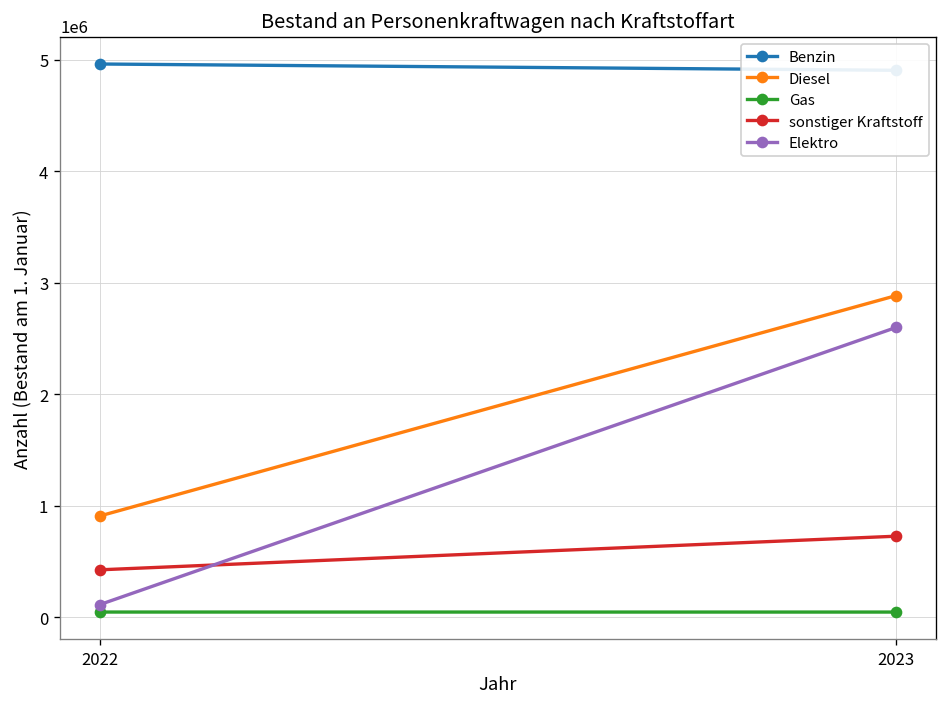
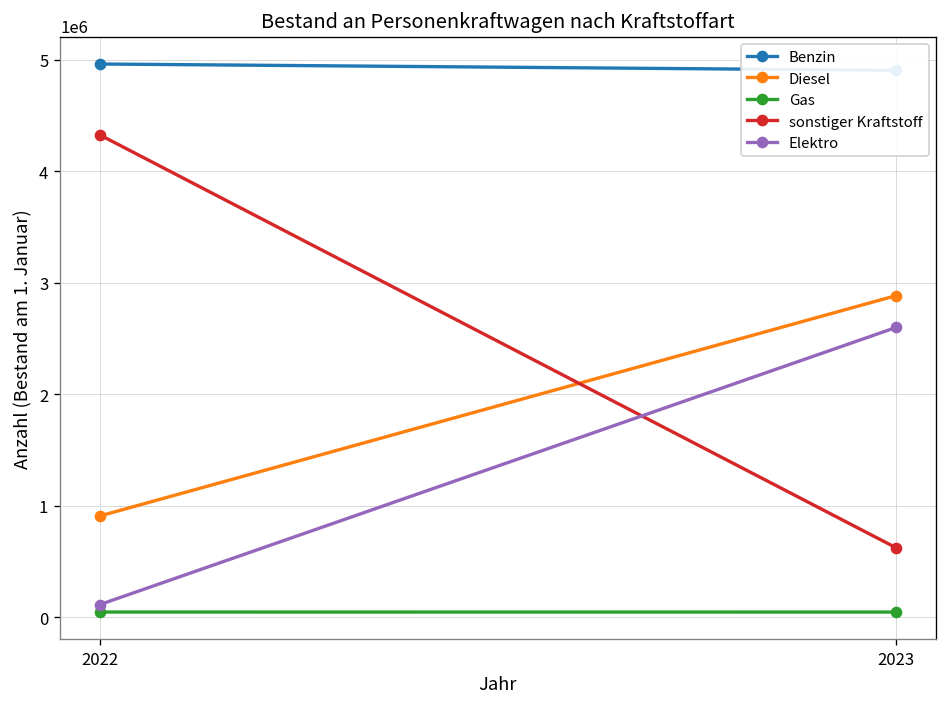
sonstiger Kraftstoff, 2022: 400000 -> 4300000
sonstiger Kraftstoff, 2023: 700000 -> 600000
